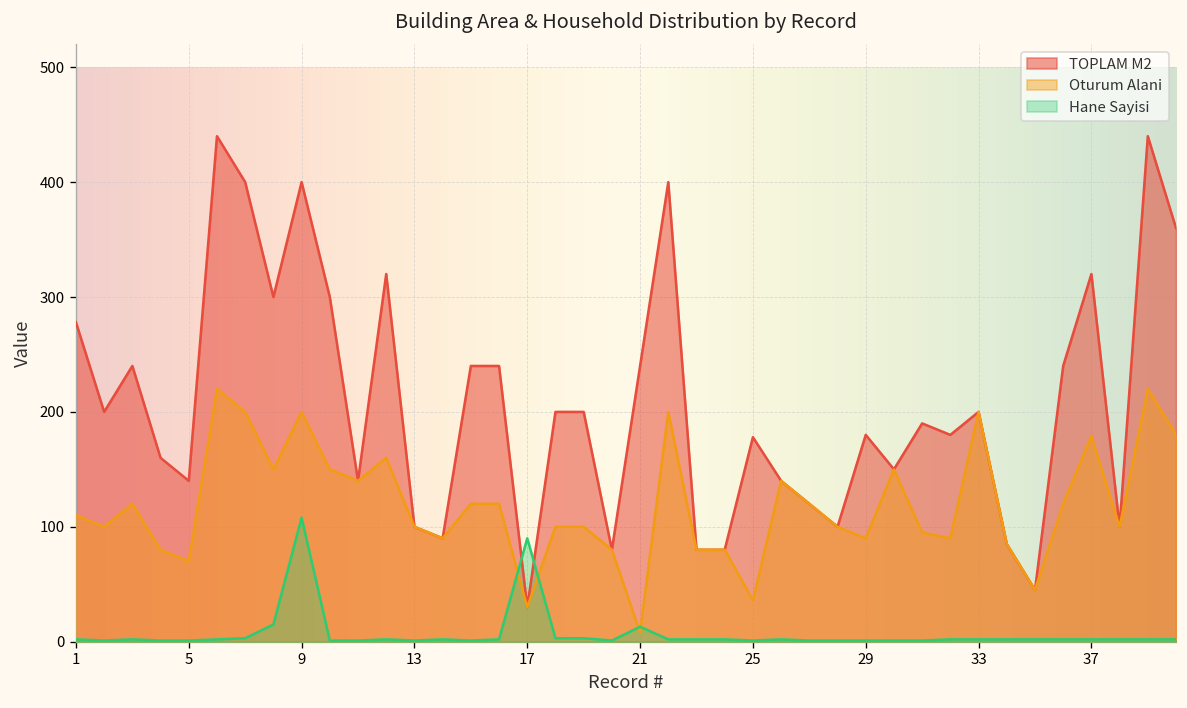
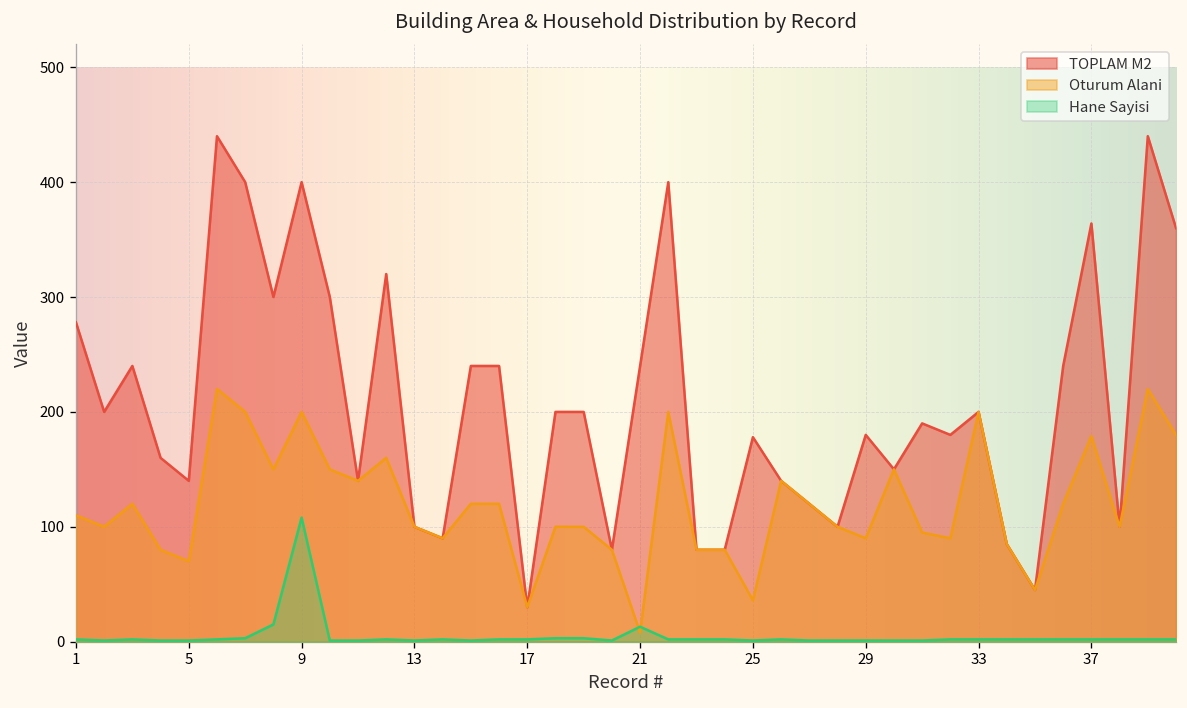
Hane Sayisi, 17: 90 -> 0
TOPLAM M2, 37: 320 -> 360
